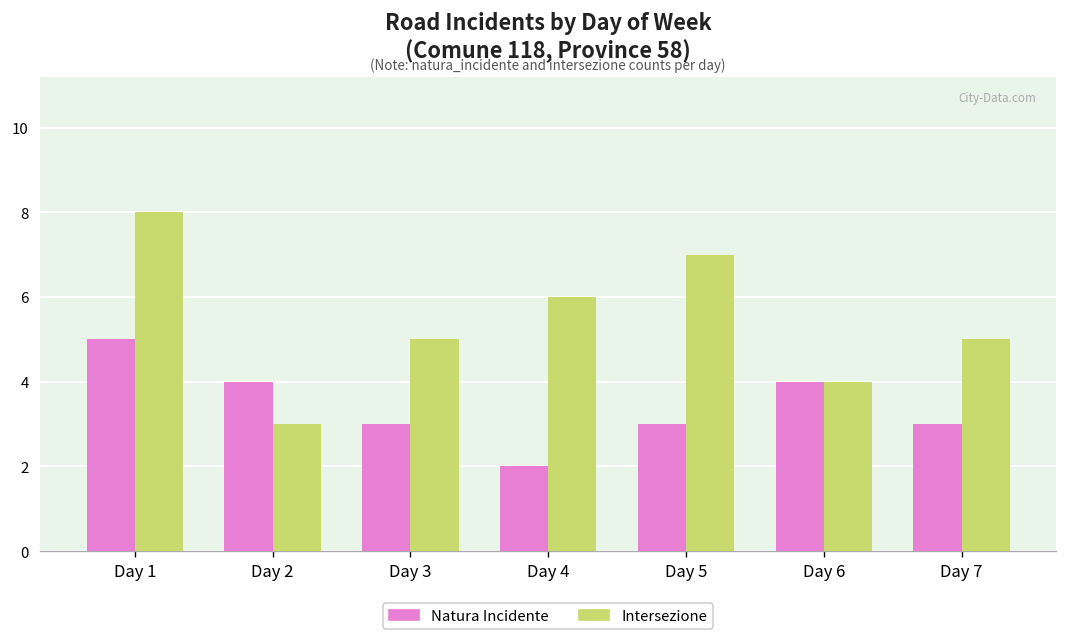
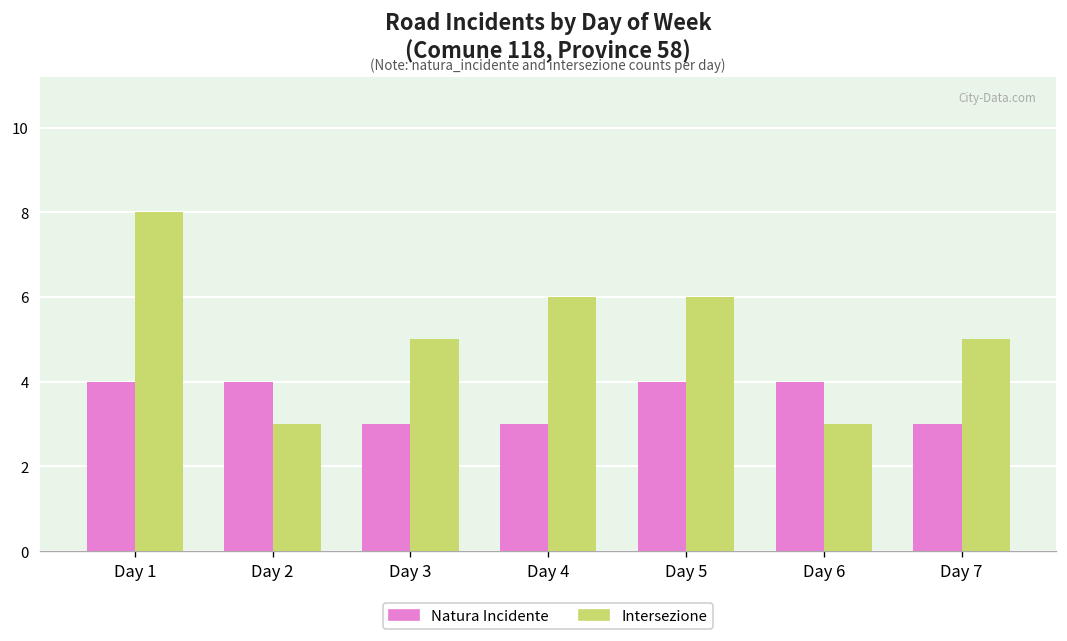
Natura Incidente, Day 1: 5 -> 4
Natura Incidente, Day 4: 2 -> 3
Natura Incidente, Day 5: 3 -> 4
Intersezione, Day 5: 7 -> 6
Intersezione, Day 6: 4 -> 3
